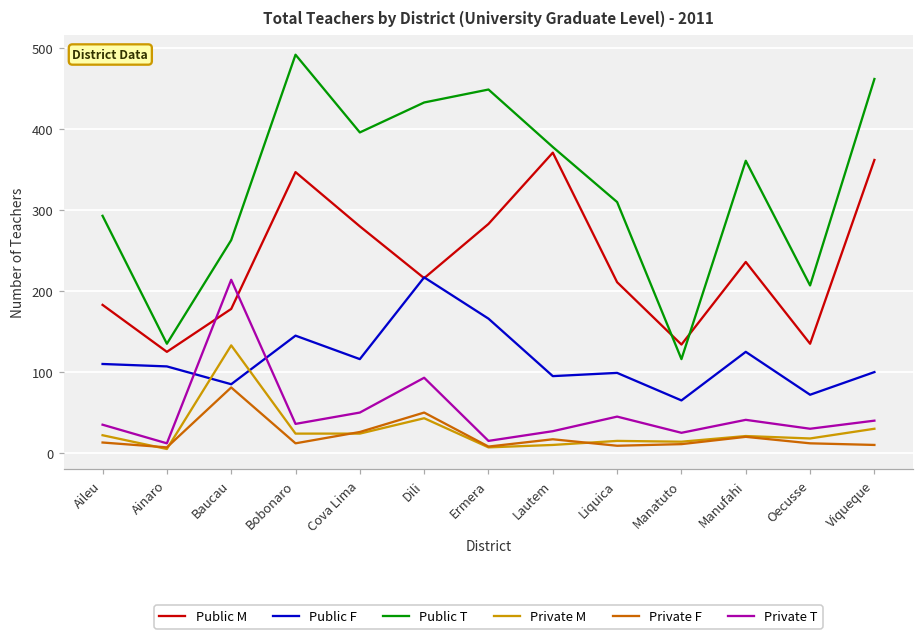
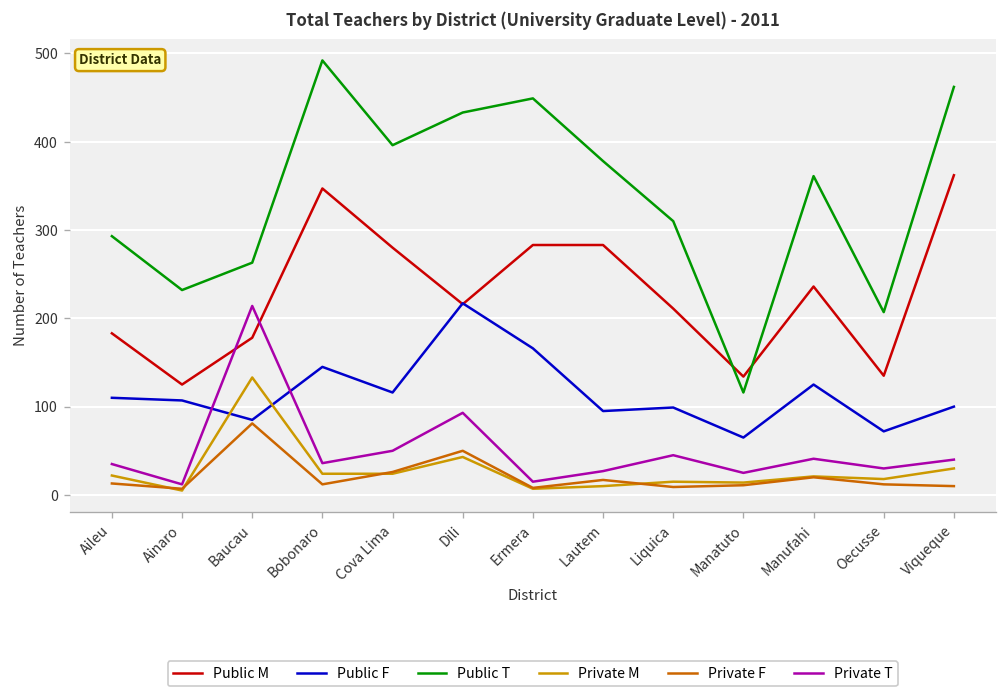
Public T, Ainaro: 140 -> 230
Public M, Lautem: 370 -> 280
